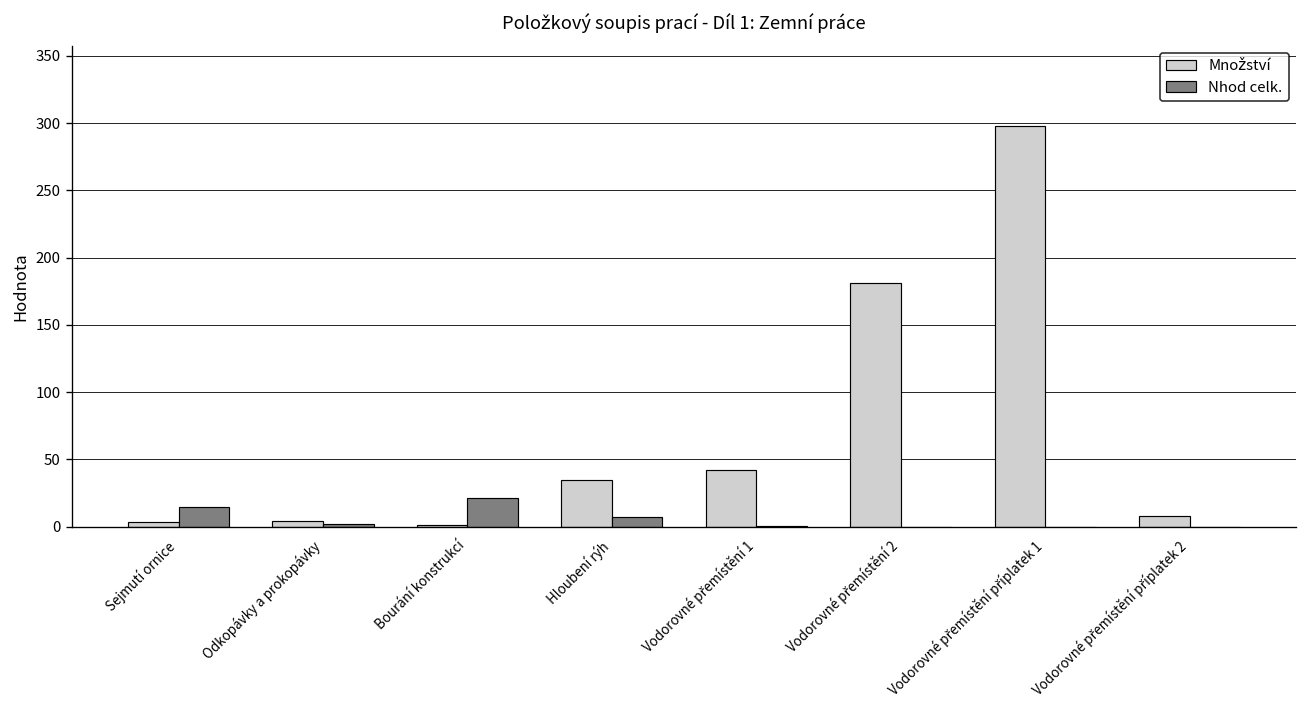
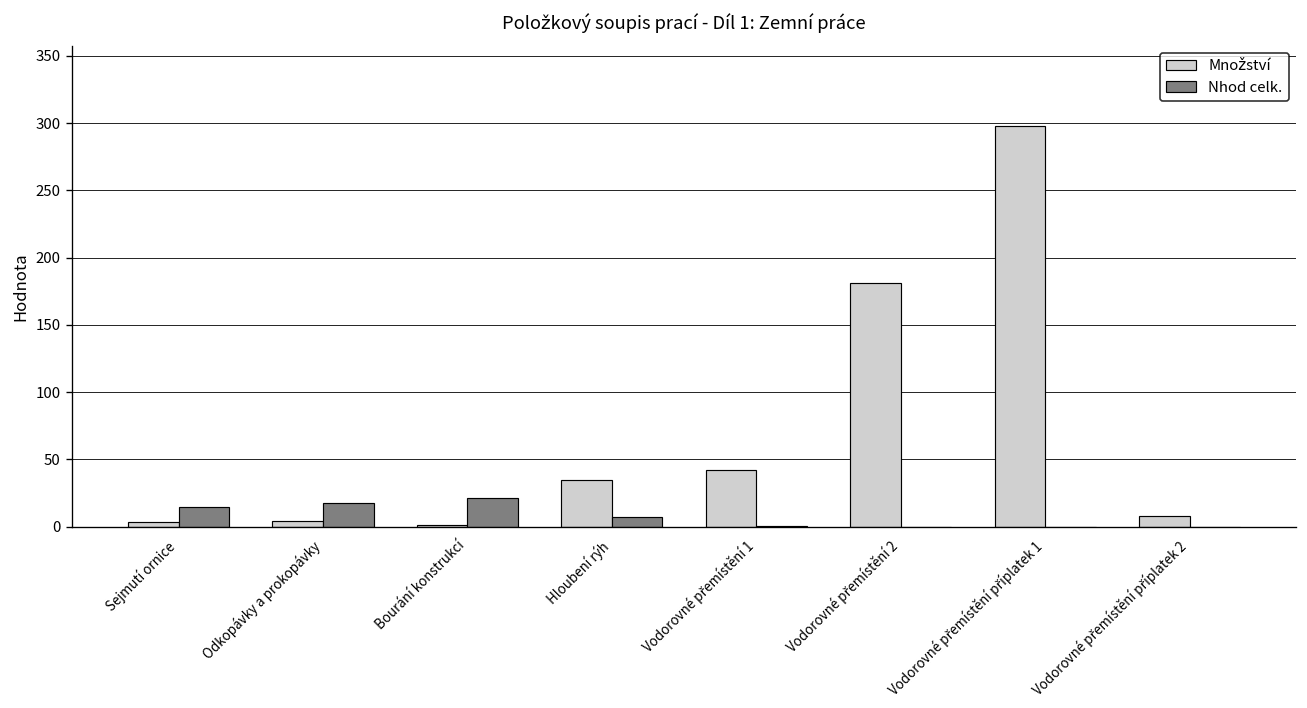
Nhod celk., Odkopávky a prokopávky: 2 -> 17
